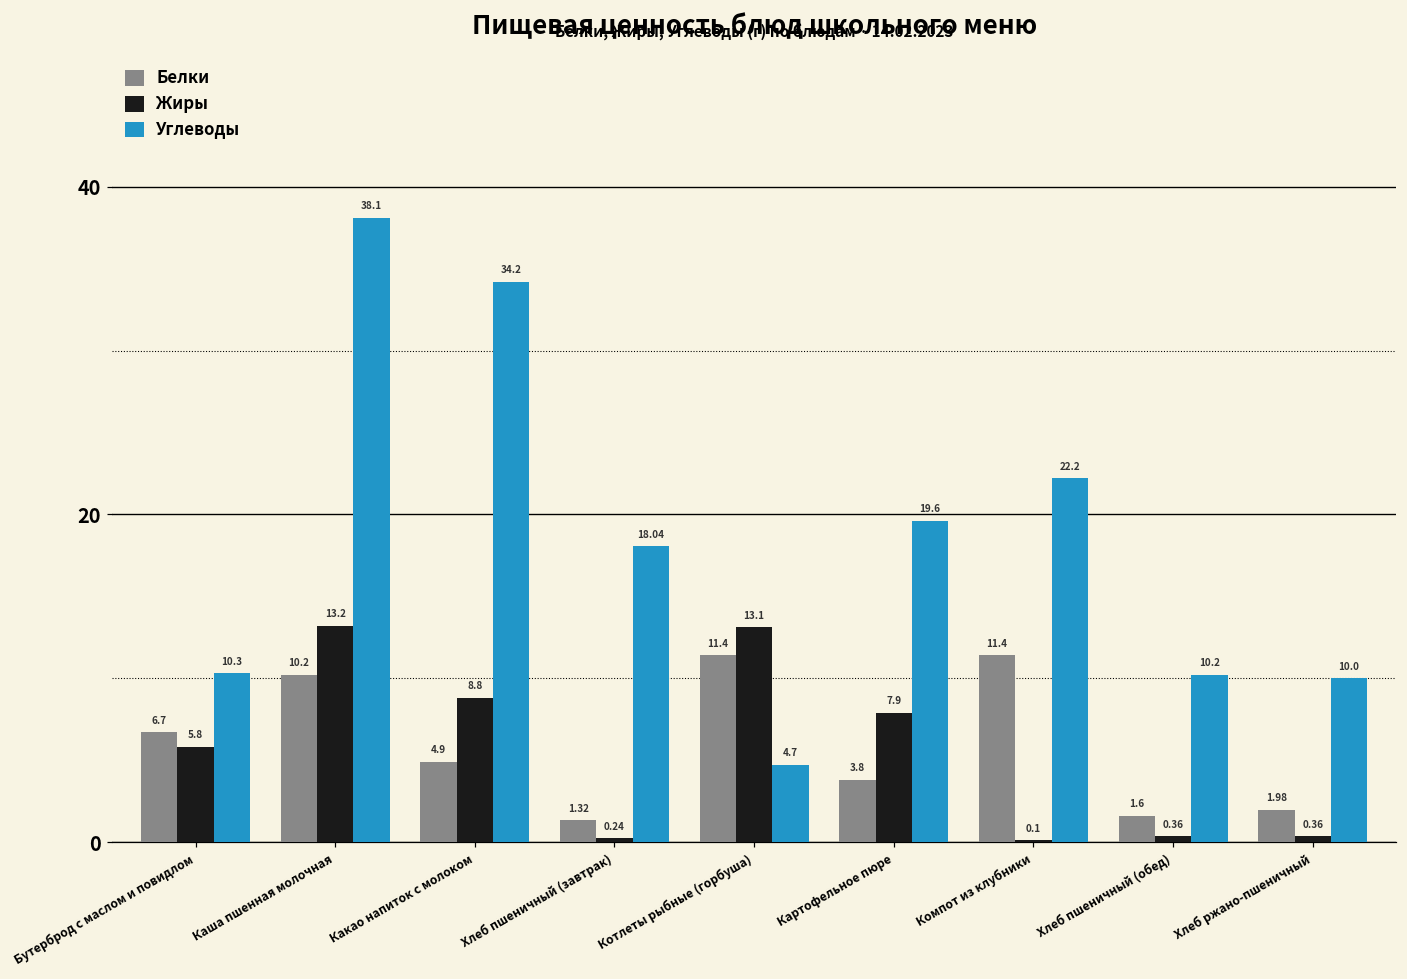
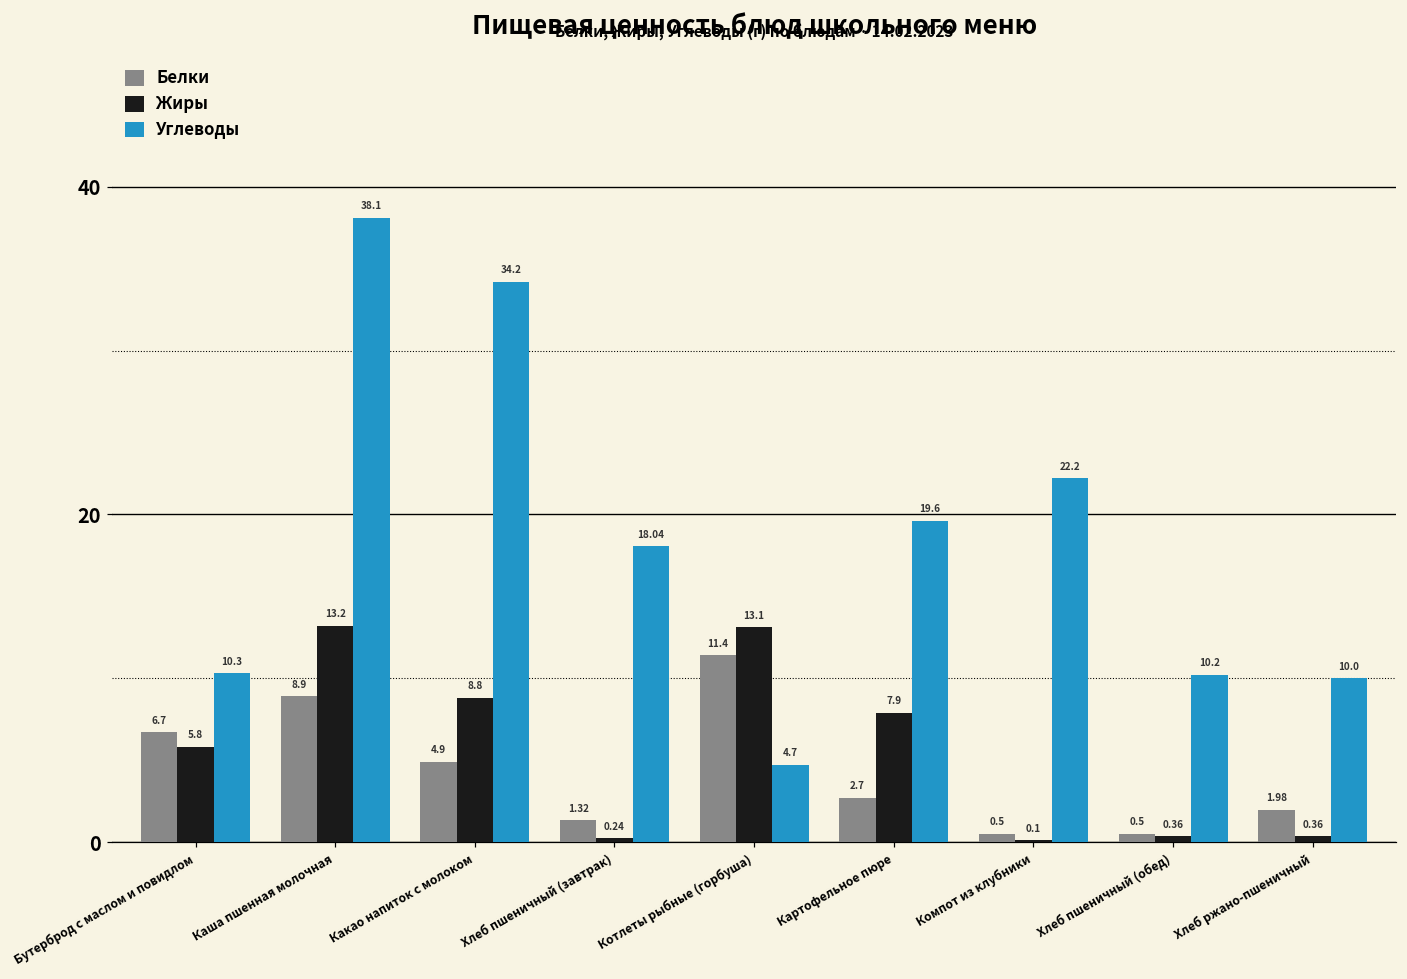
Белки, Каша пшенная молочная: 10.2 -> 8.9
Белки, Картофельное пюре: 3.8 -> 2.7
Белки, Компот из клубники: 11.4 -> 0.5
Белки, Хлеб пшеничный (обед): 1.6 -> 0.5
